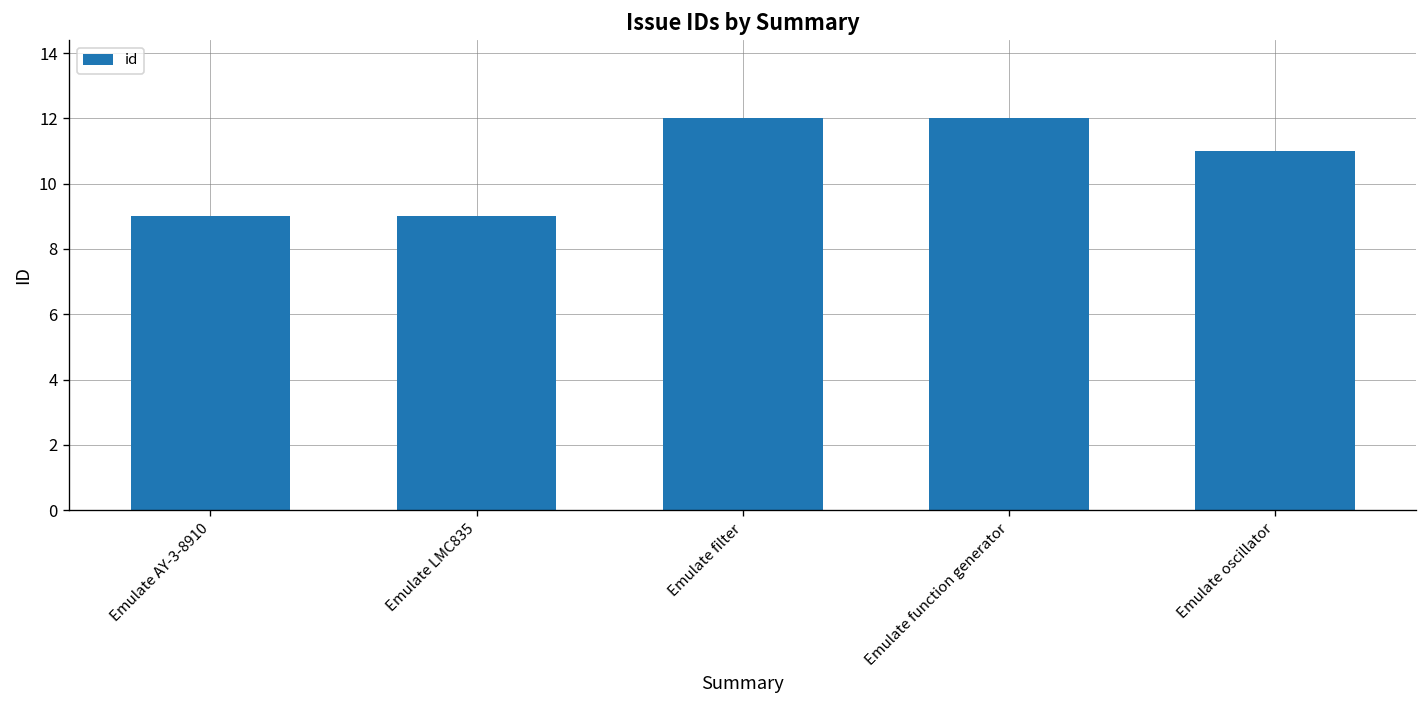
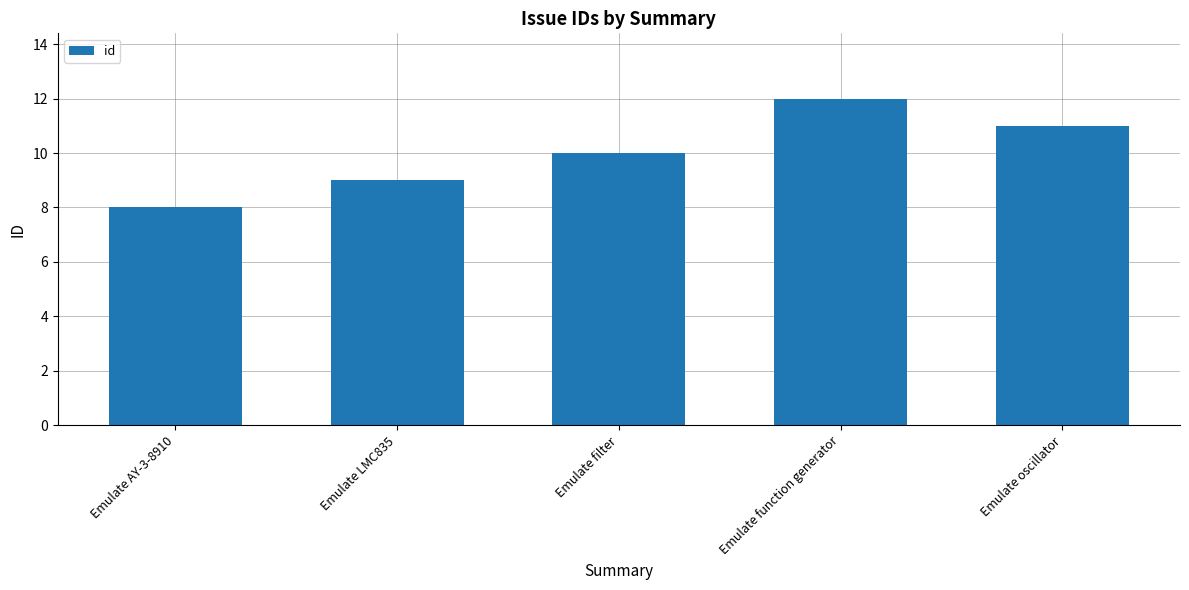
Emulate AY-3-8910: 9 -> 8
Emulate filter: 12 -> 10
